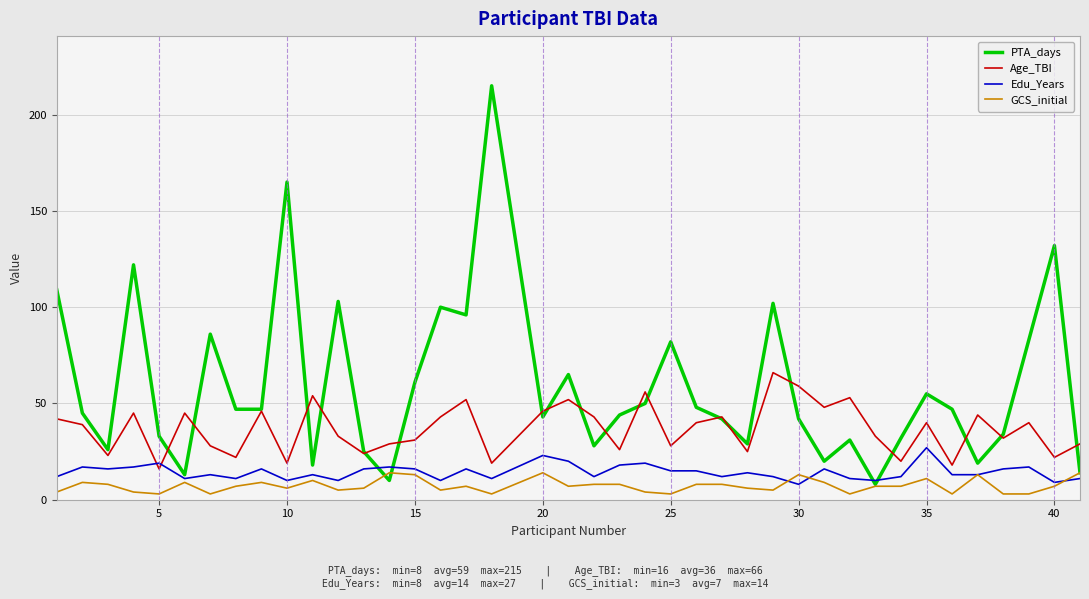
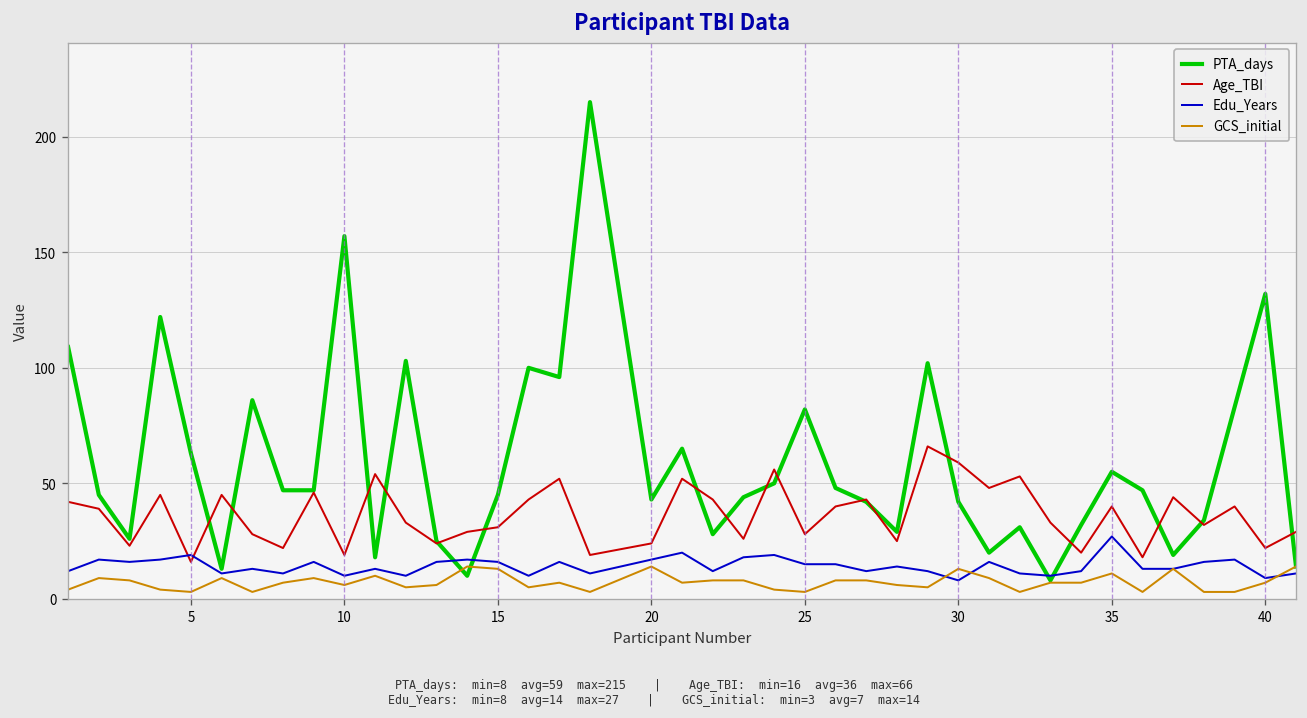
PTA_days, 5: 33 -> 63
PTA_days, 10: 165 -> 157
PTA_days, 15: 61 -> 45
Age_TBI, 20: 46 -> 24
Edu_Years, 20: 23 -> 17
